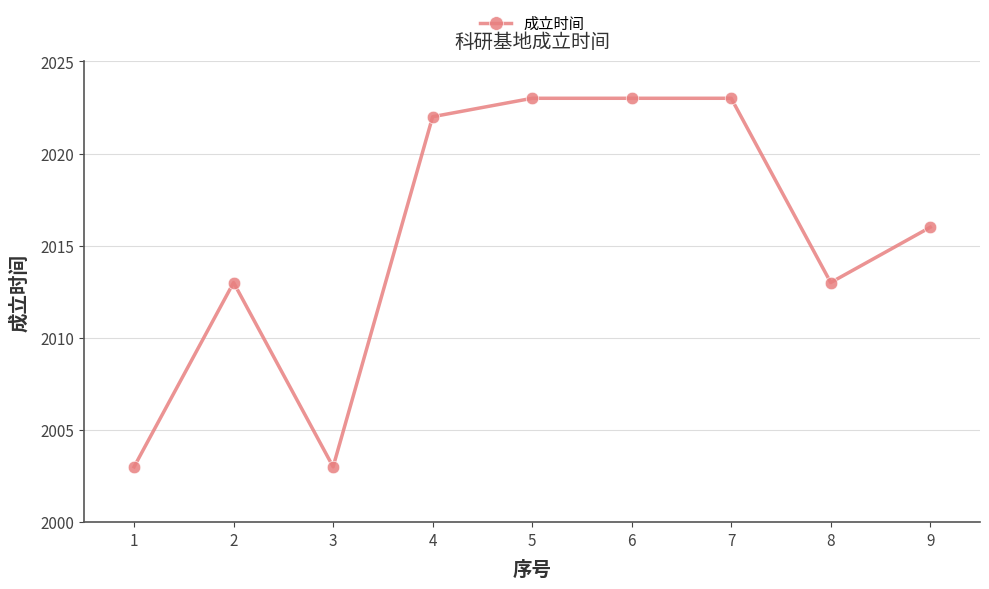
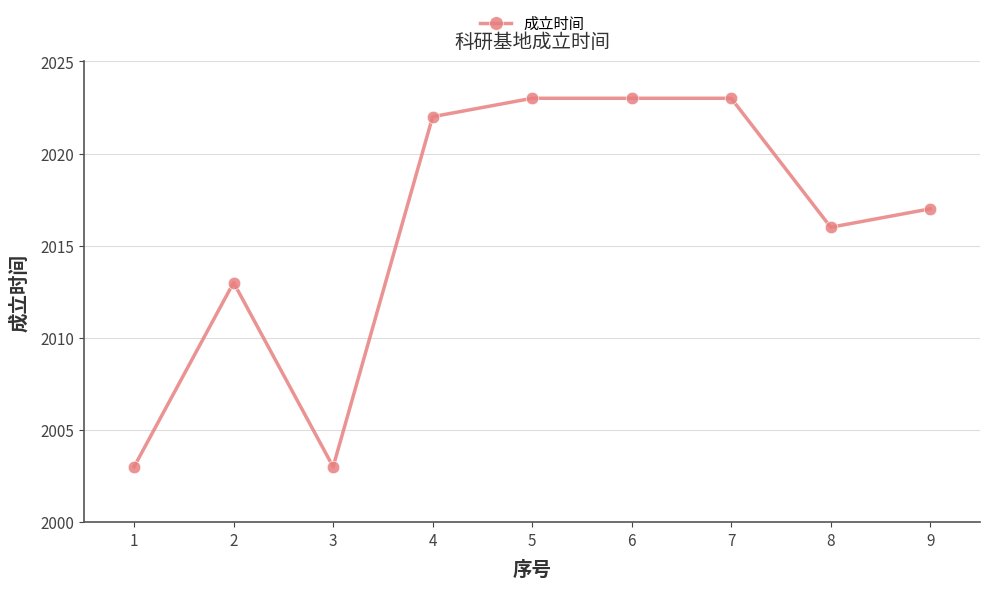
8: 2013 -> 2016
9: 2016 -> 2017
